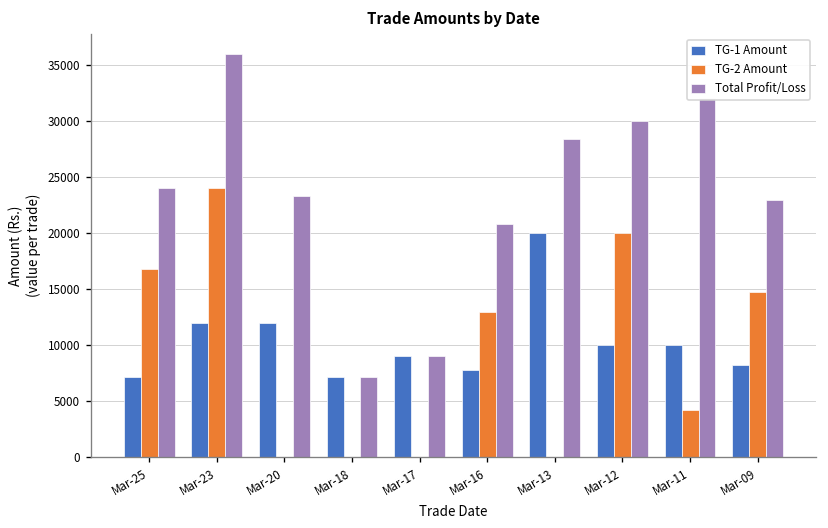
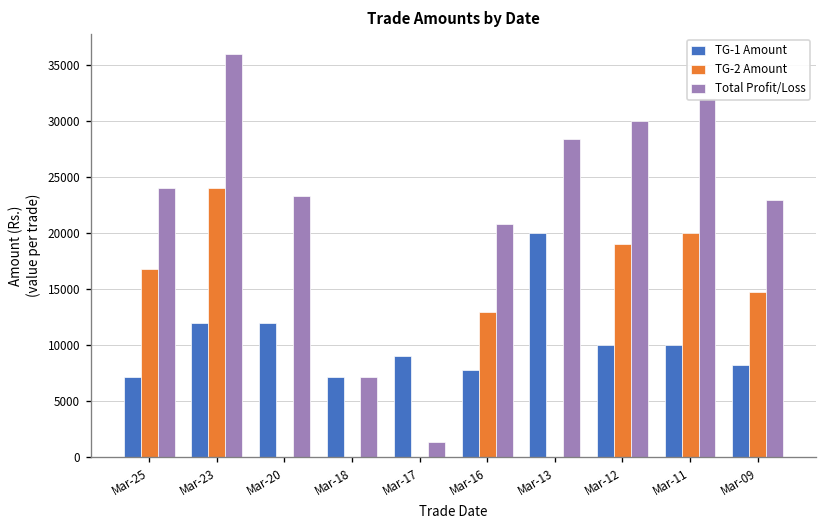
Total Profit/Loss, Mar-17: 9000 -> 1000
TG-2 Amount, Mar-12: 20000 -> 19000
TG-2 Amount, Mar-11: 4000 -> 20000
